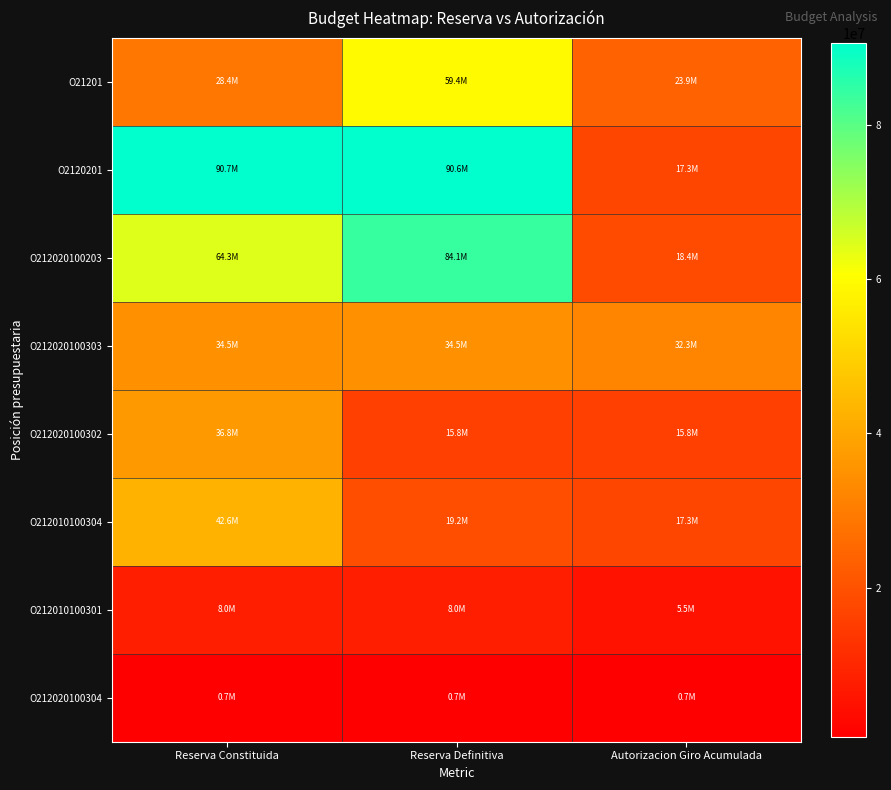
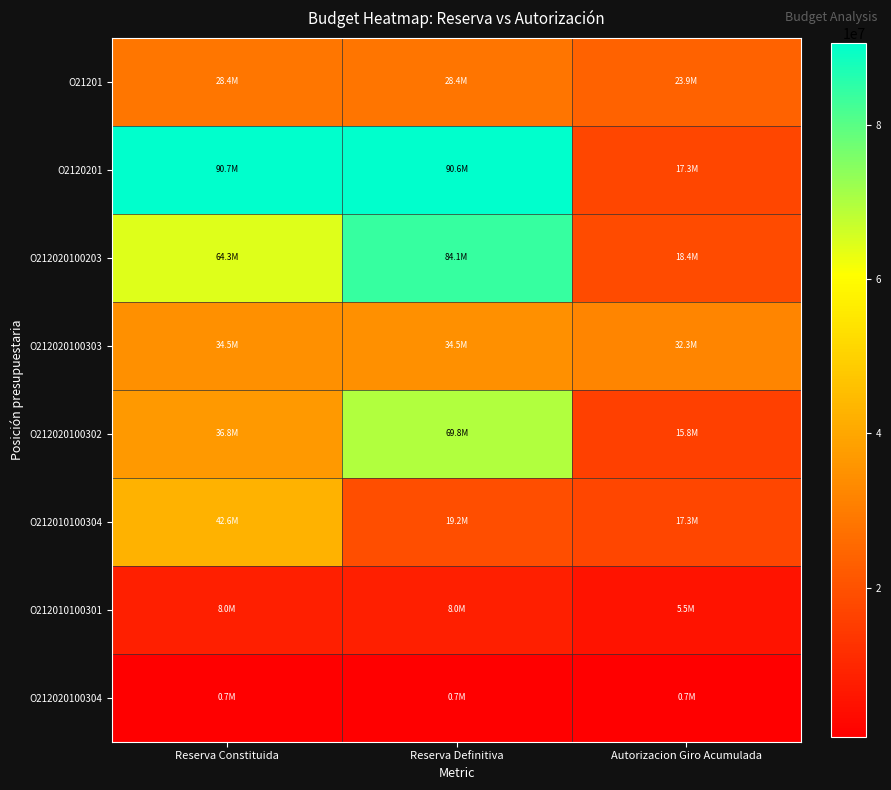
O21201, Reserva Definitiva: 59.4M -> 28.4M
O212020100302, Reserva Definitiva: 15.8M -> 69.8M
